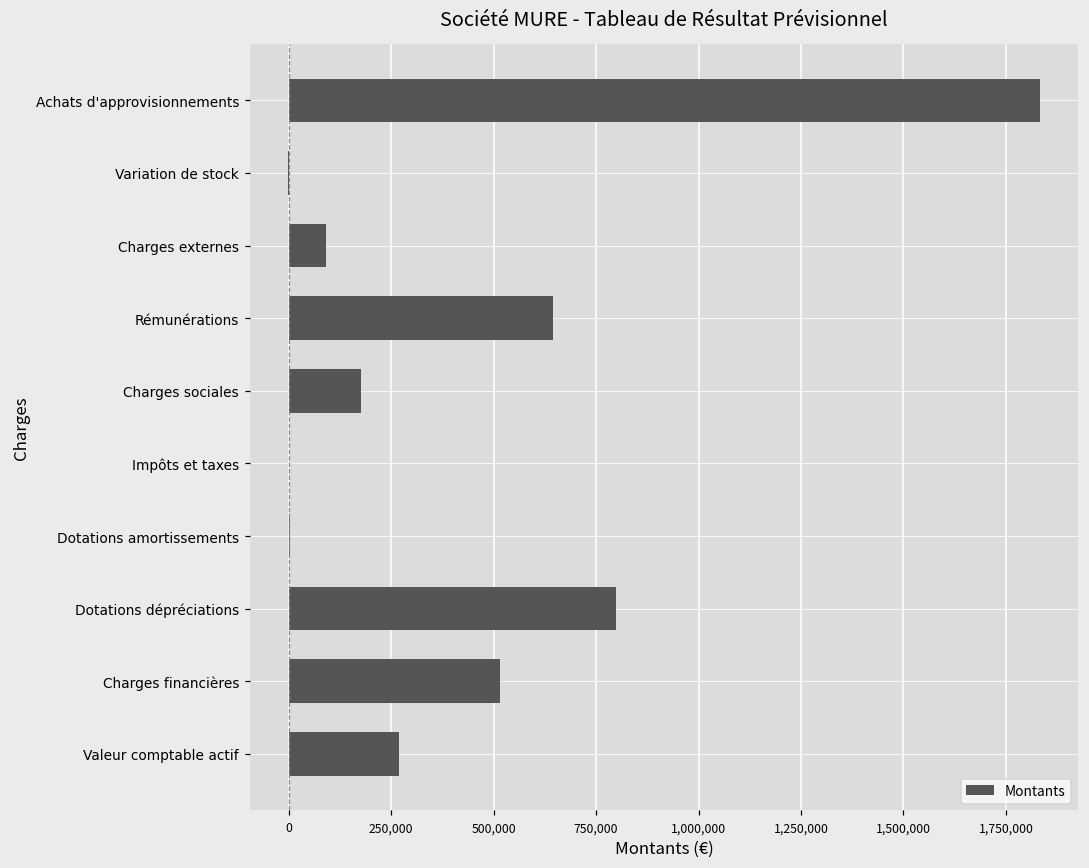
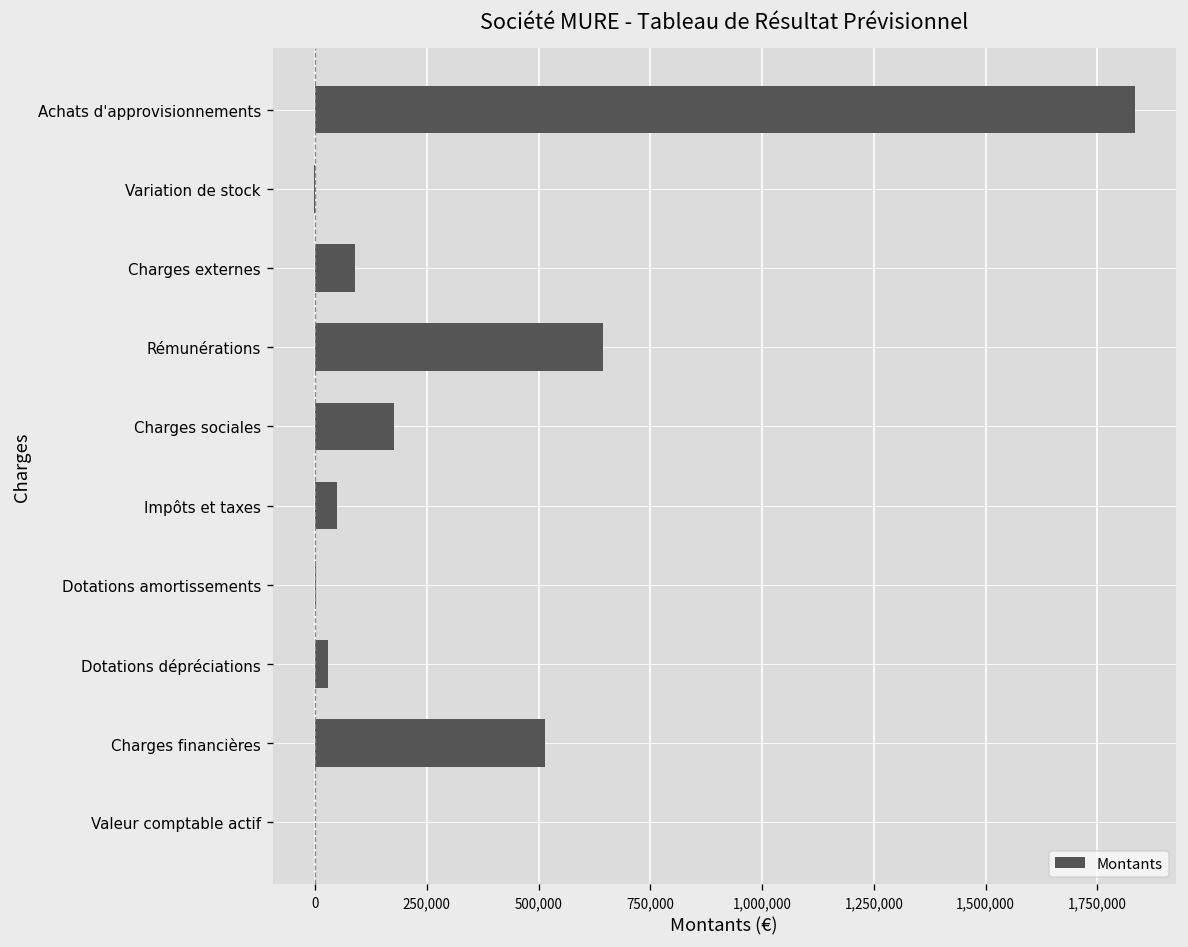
Impôts et taxes: 0 -> 50,000
Dotations dépréciations: 800,000 -> 30,000
Valeur comptable actif: 270,000 -> 0
